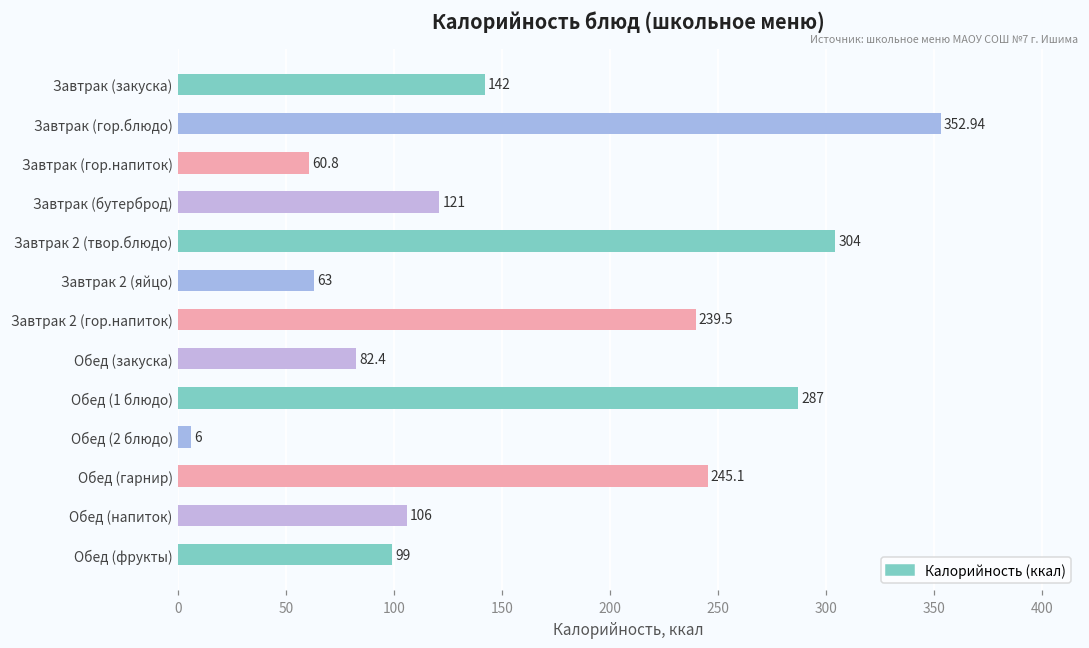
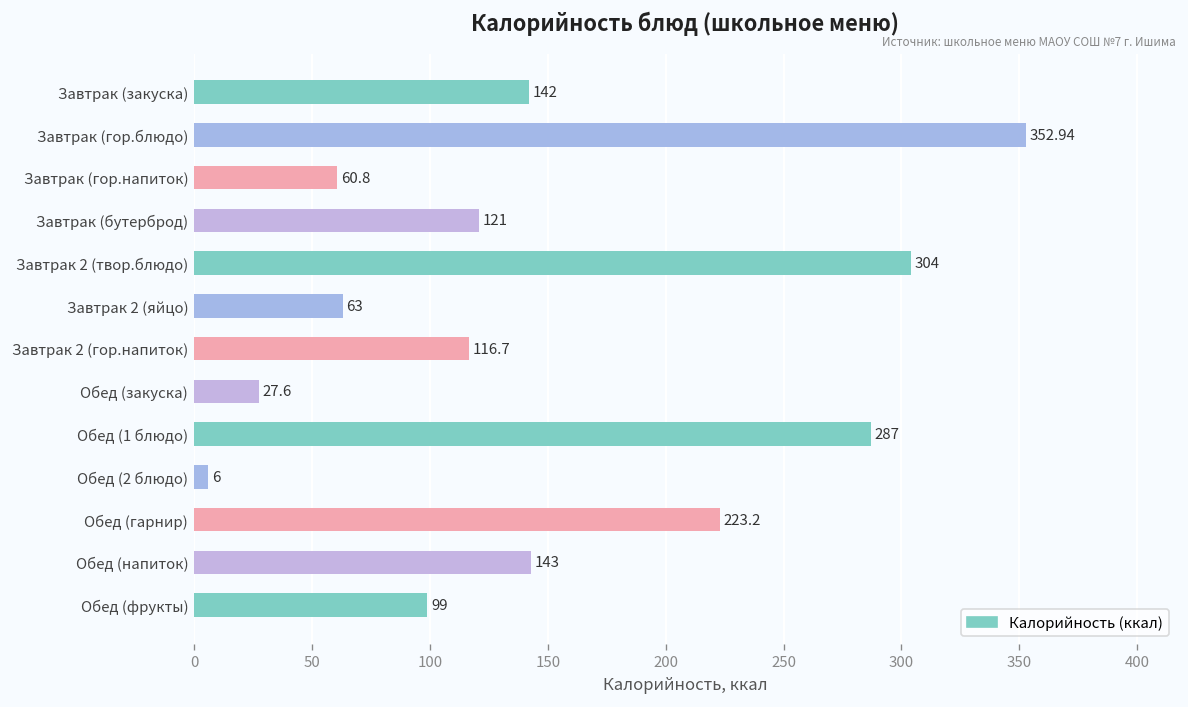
Завтрак 2 (гор.напиток): 239.5 -> 116.7
Обед (закуска): 82.4 -> 27.6
Обед (гарнир): 245.1 -> 223.2
Обед (напиток): 106 -> 143
